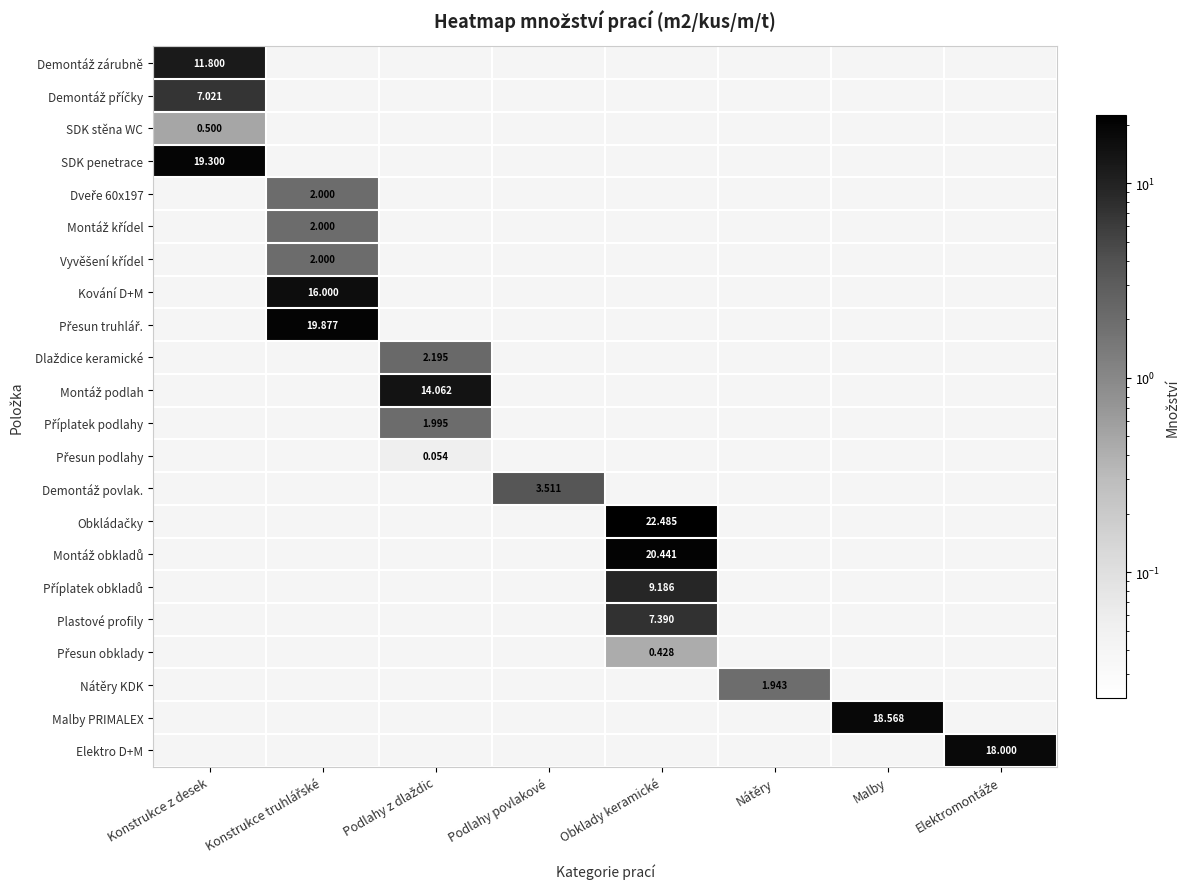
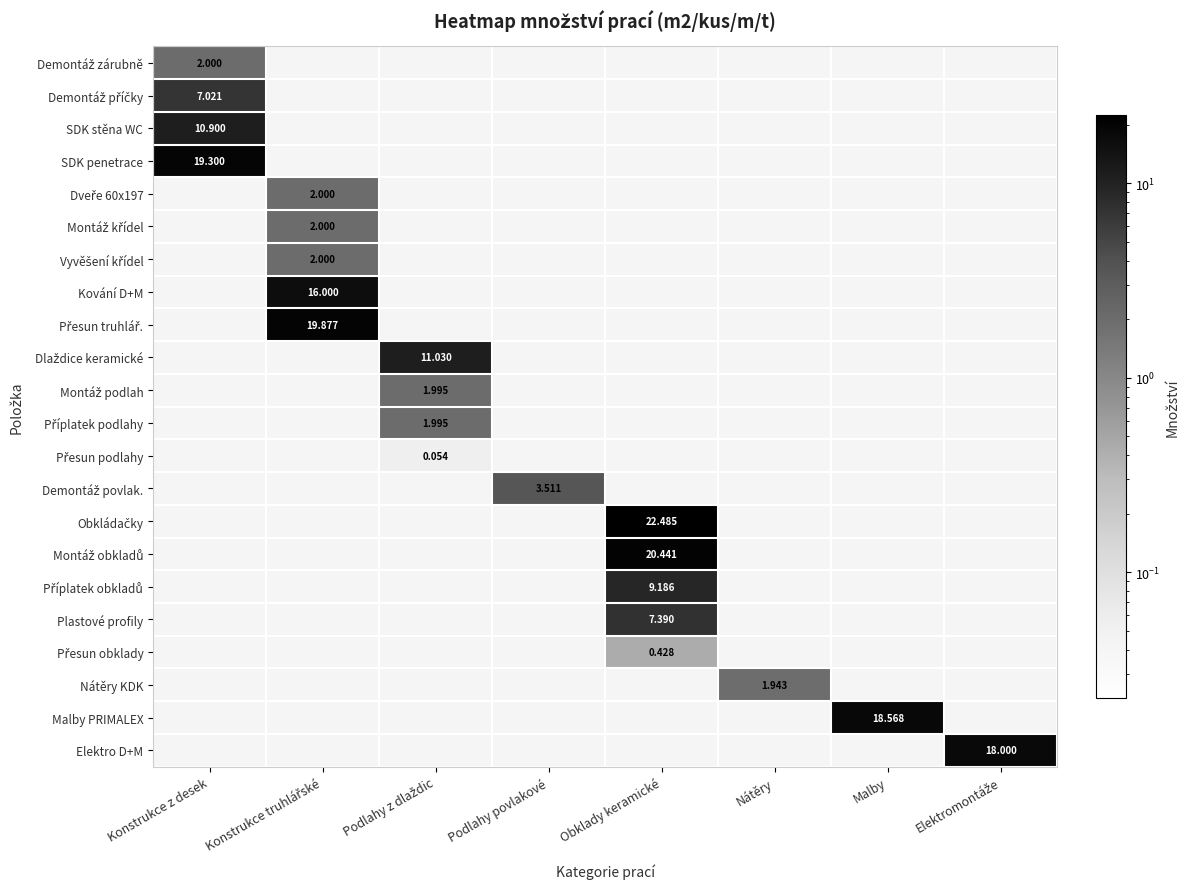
Demontáž zárubně, Konstrukce z desek: 11.800 -> 2.000
SDK stěna WC, Konstrukce z desek: 0.500 -> 10.900
Dlaždice keramické, Podlahy z dlaždic: 2.195 -> 11.030
Montáž podlah, Podlahy z dlaždic: 14.062 -> 1.995
